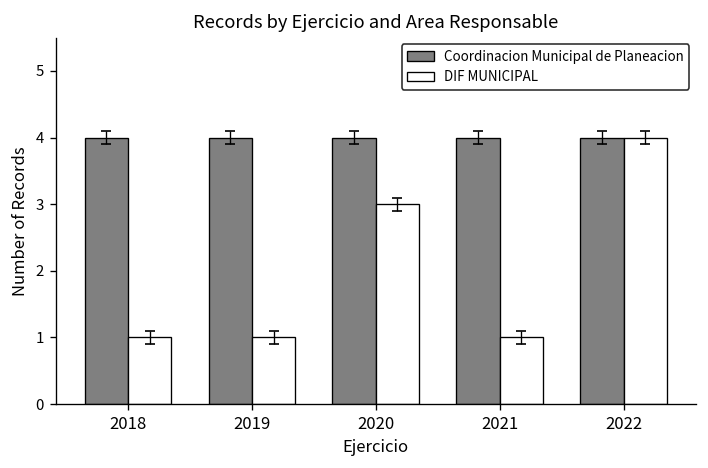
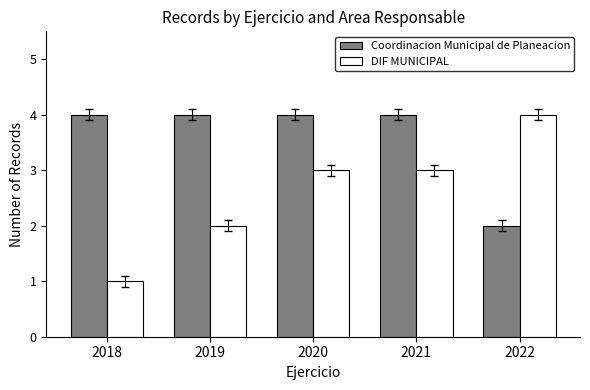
DIF MUNICIPAL, 2019: 1 -> 2
DIF MUNICIPAL, 2021: 1 -> 3
Coordinacion Municipal de Planeacion, 2022: 4 -> 2
